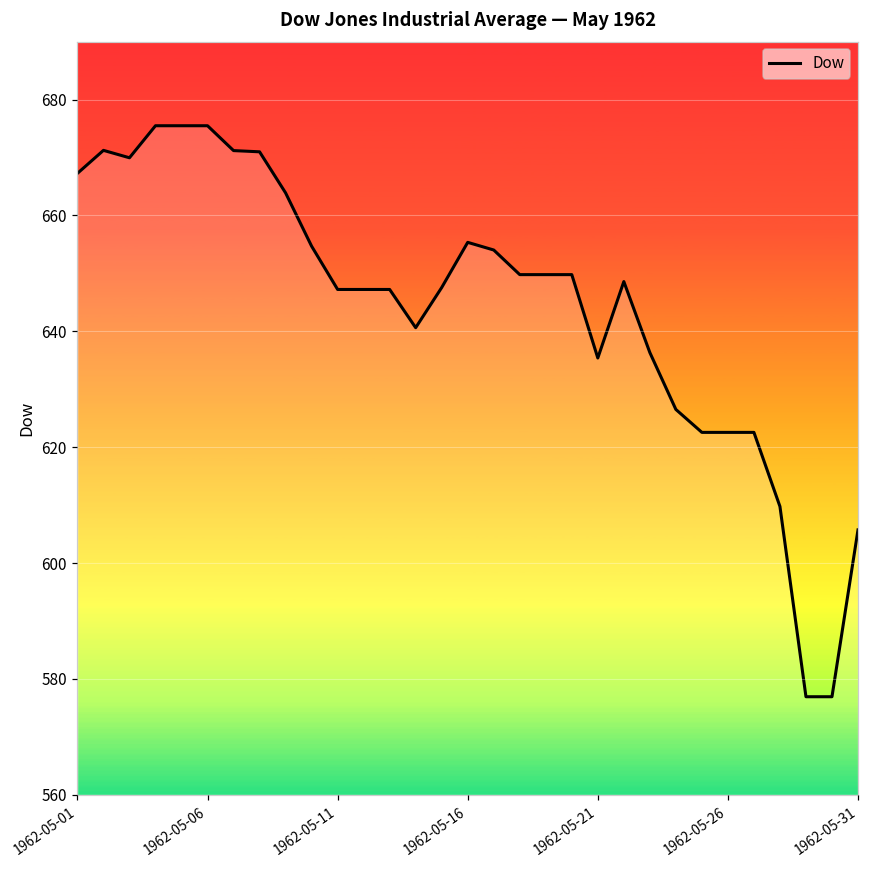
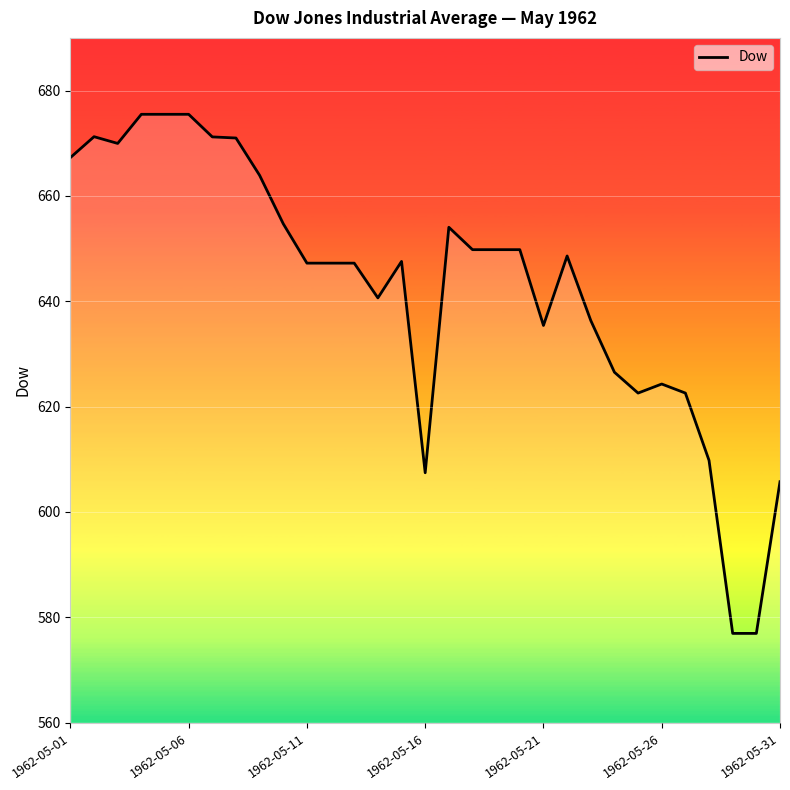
1962-05-16: 655 -> 607
1962-05-26: 623 -> 624
